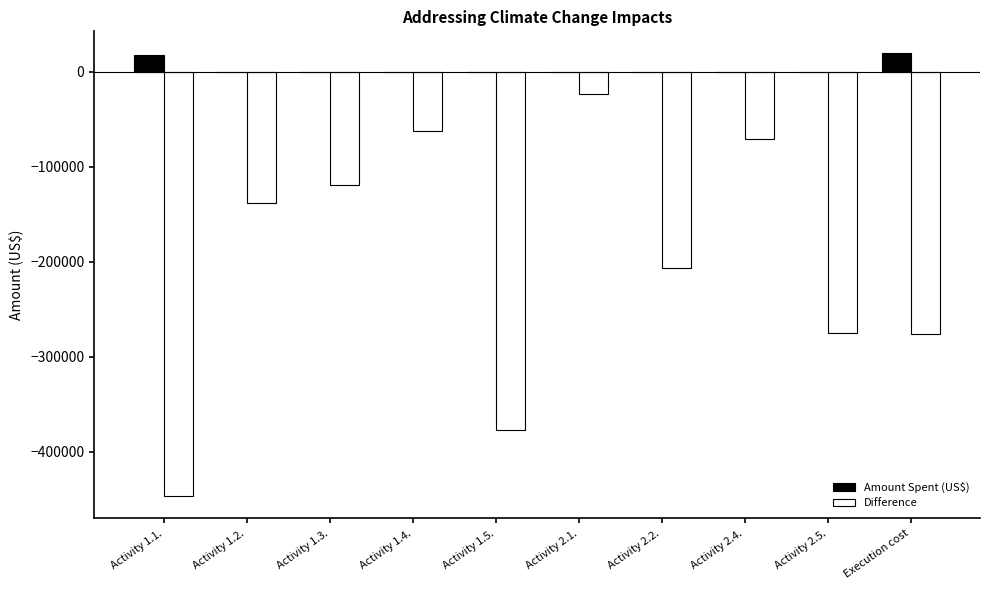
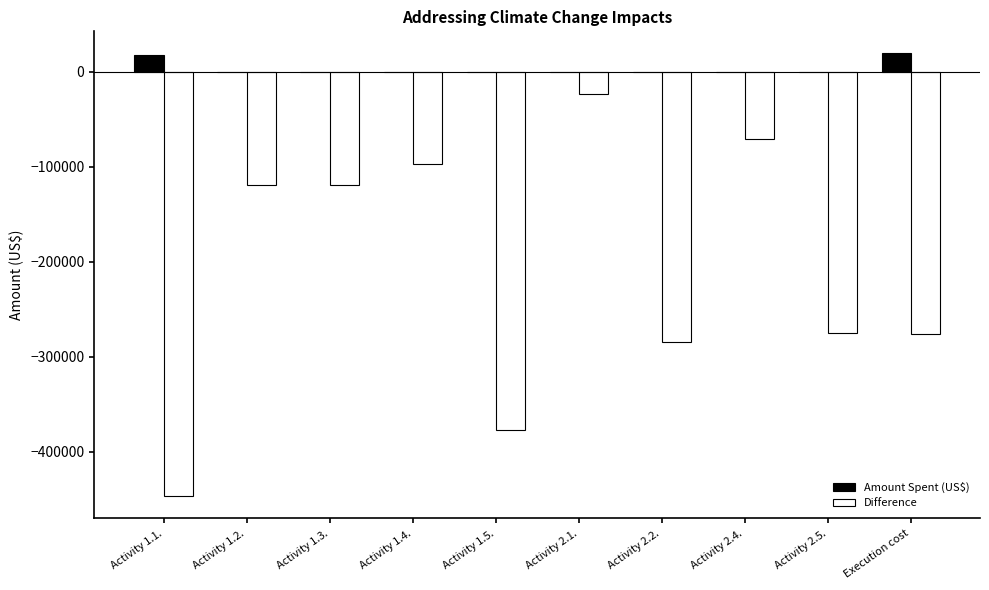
Difference, Activity 1.2.: -140000 -> -120000
Difference, Activity 1.4.: -60000 -> -100000
Difference, Activity 2.2.: -210000 -> -280000
